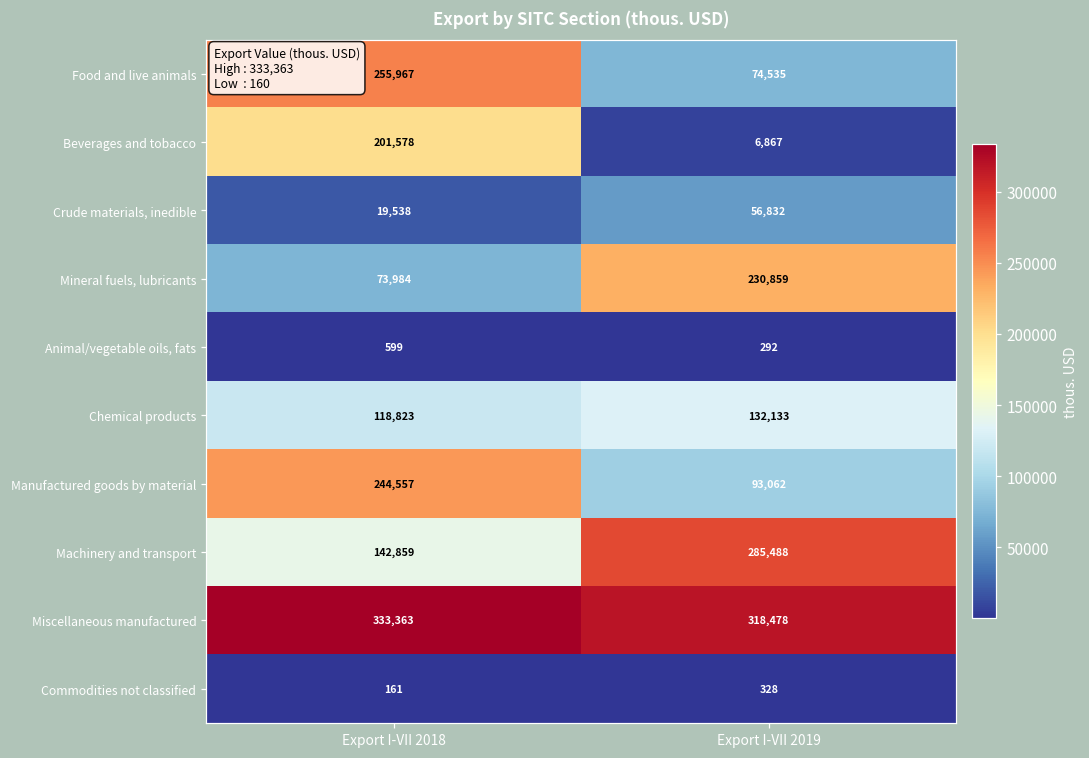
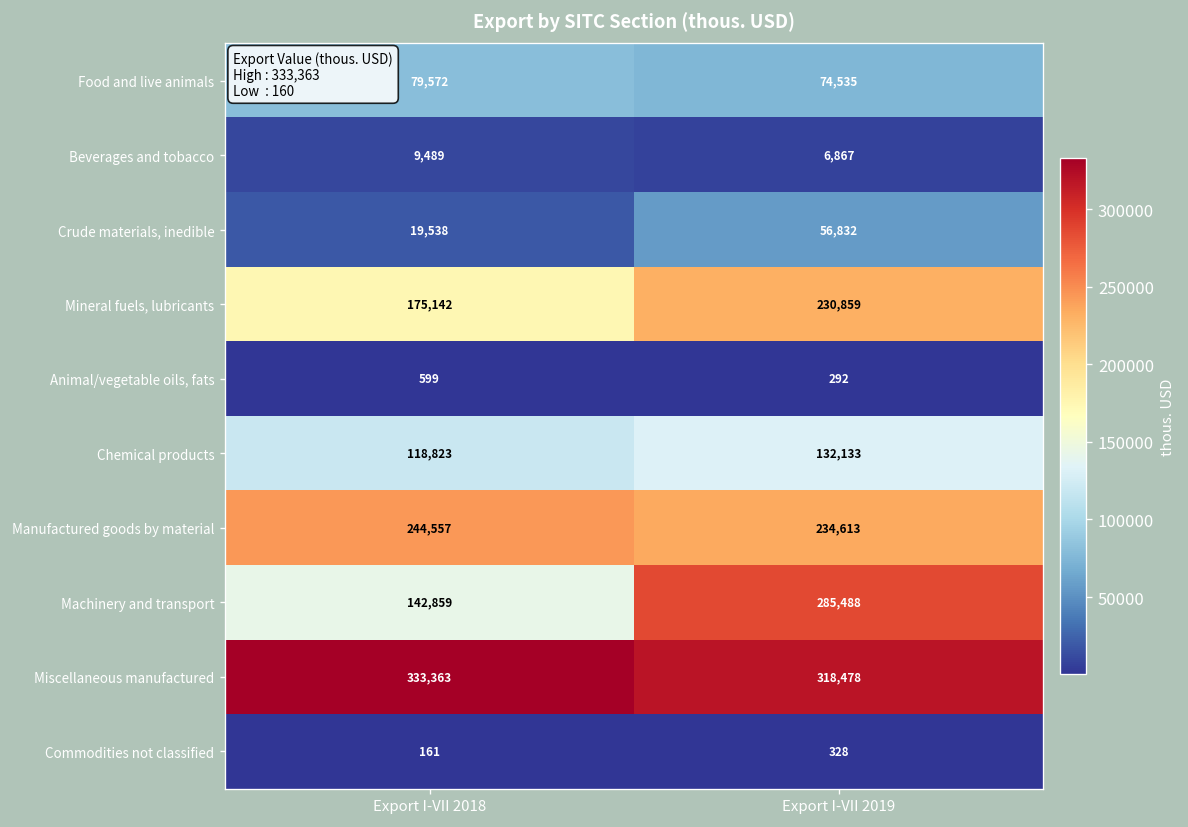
Food and live animals, Export I-VII 2018: 255,967 -> 79,572
Beverages and tobacco, Export I-VII 2018: 201,578 -> 9,489
Mineral fuels, lubricants, Export I-VII 2018: 73,984 -> 175,142
Manufactured goods by material, Export I-VII 2019: 93,062 -> 234,613
